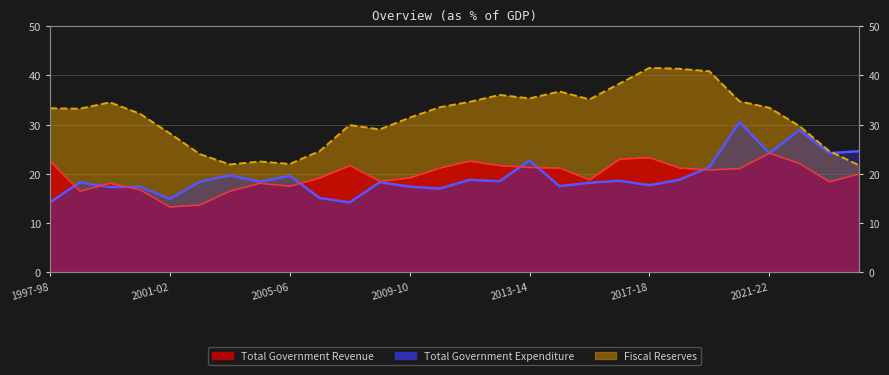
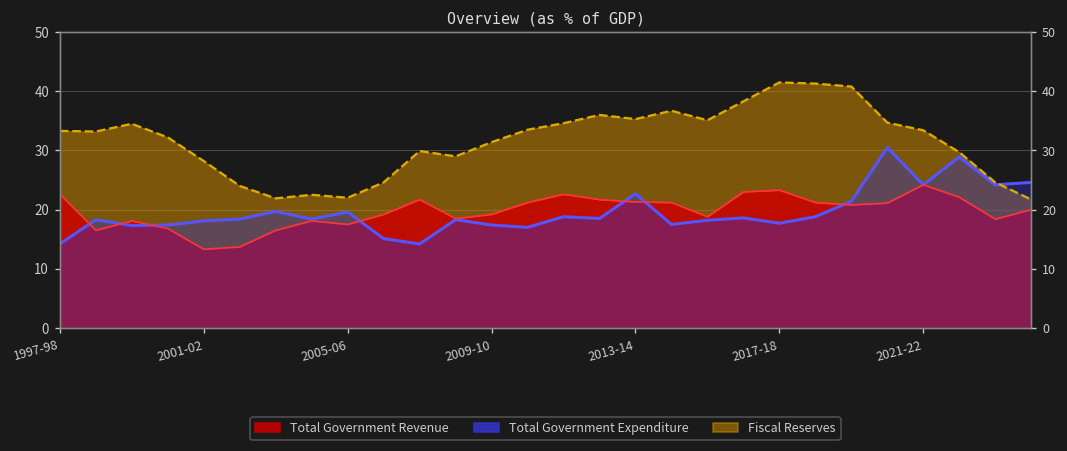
Total Government Expenditure, 2001-02: 15 -> 18
